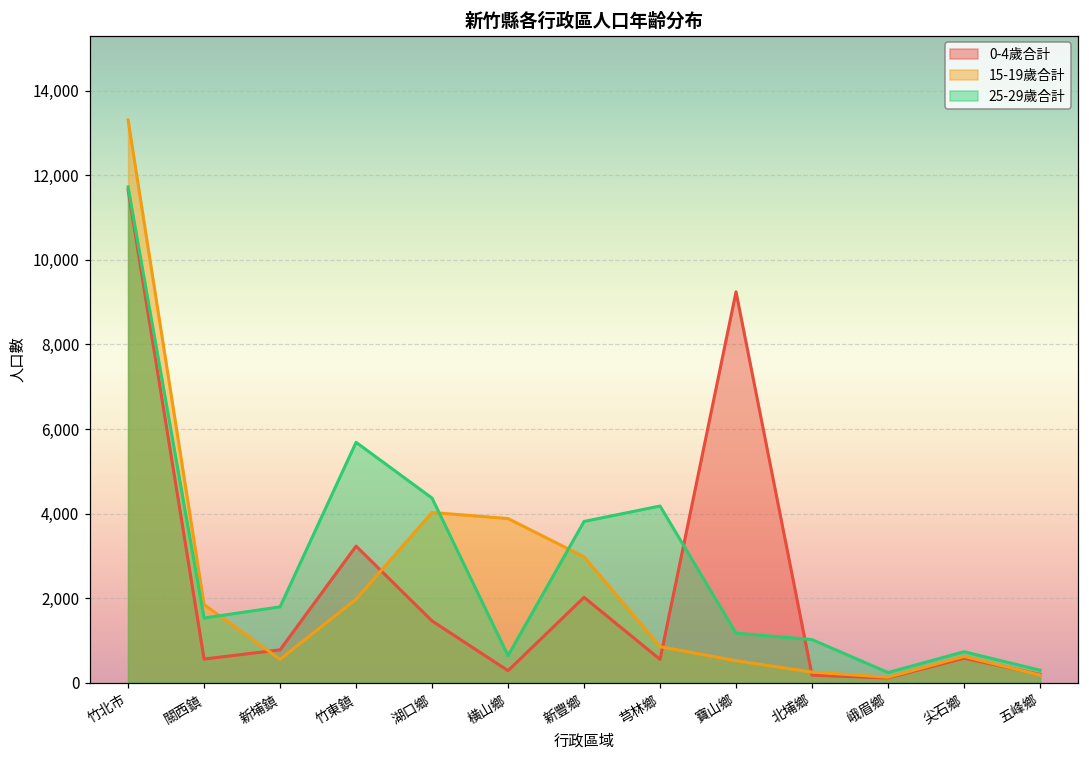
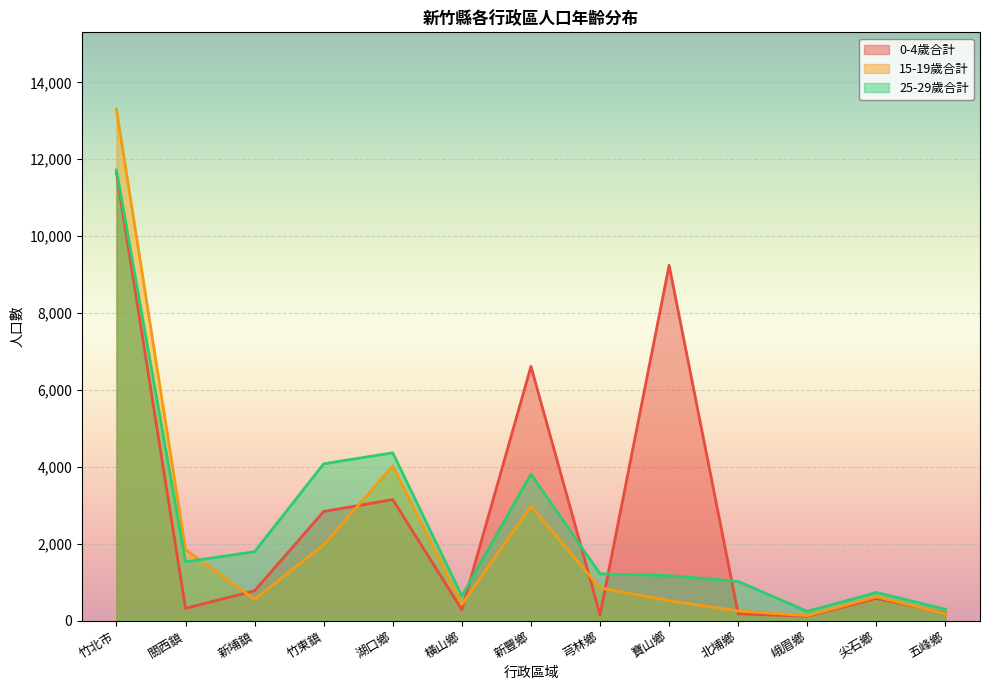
0-4歲合計, 關西鎮: 600 -> 300
0-4歲合計, 竹東鎮: 3,200 -> 2,800
25-29歲合計, 竹東鎮: 5,700 -> 4,100
0-4歲合計, 湖口鄉: 1,500 -> 3,200
15-19歲合計, 橫山鄉: 3,900 -> 400
0-4歲合計, 新豐鄉: 2,000 -> 6,600
0-4歲合計, 芎林鄉: 600 -> 200
25-29歲合計, 芎林鄉: 4,200 -> 1,200
